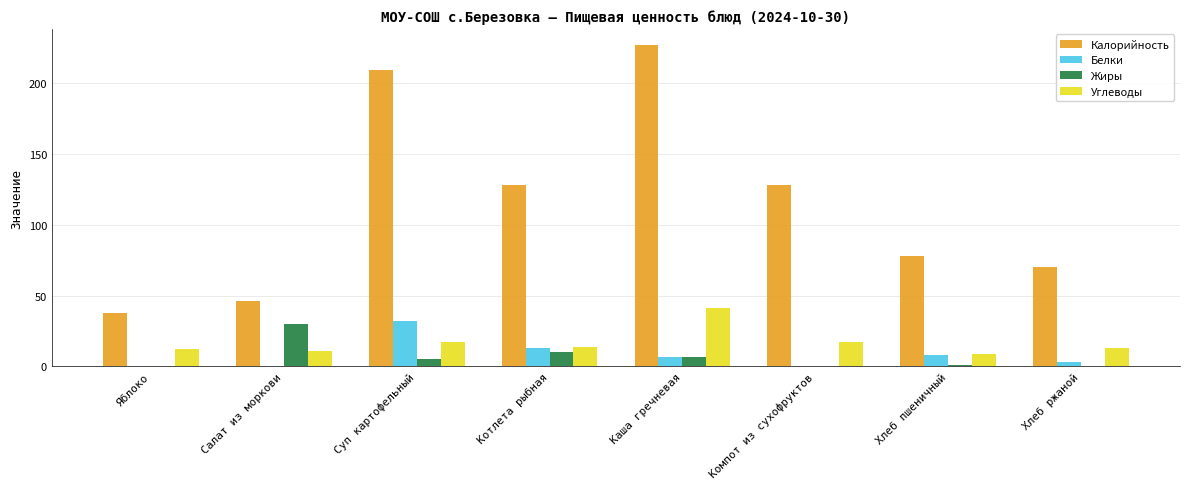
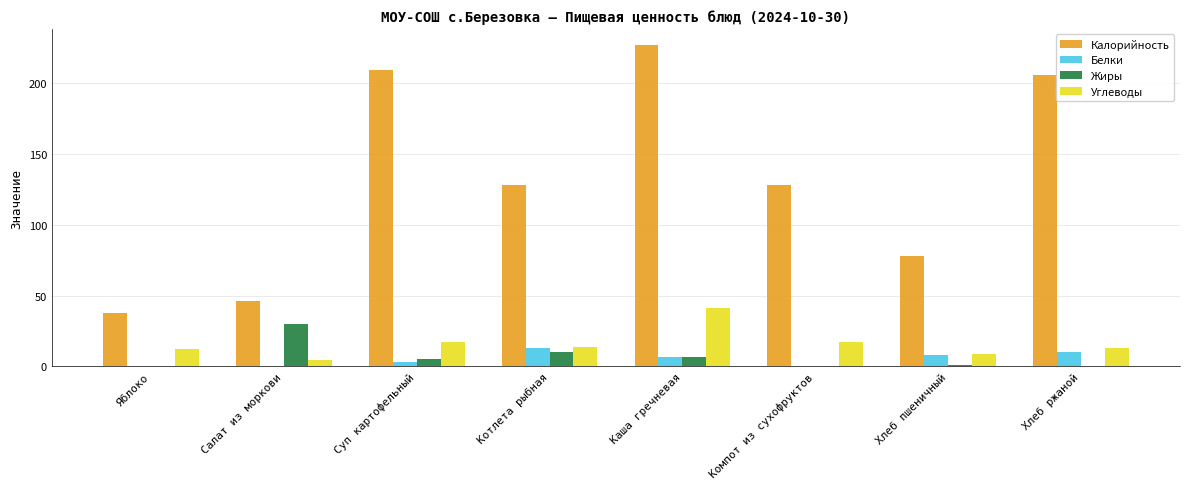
Углеводы, Салат из моркови: 11 -> 4
Белки, Суп картофельный: 32 -> 3
Калорийность, Хлеб ржаной: 70 -> 206
Белки, Хлеб ржаной: 3 -> 10
